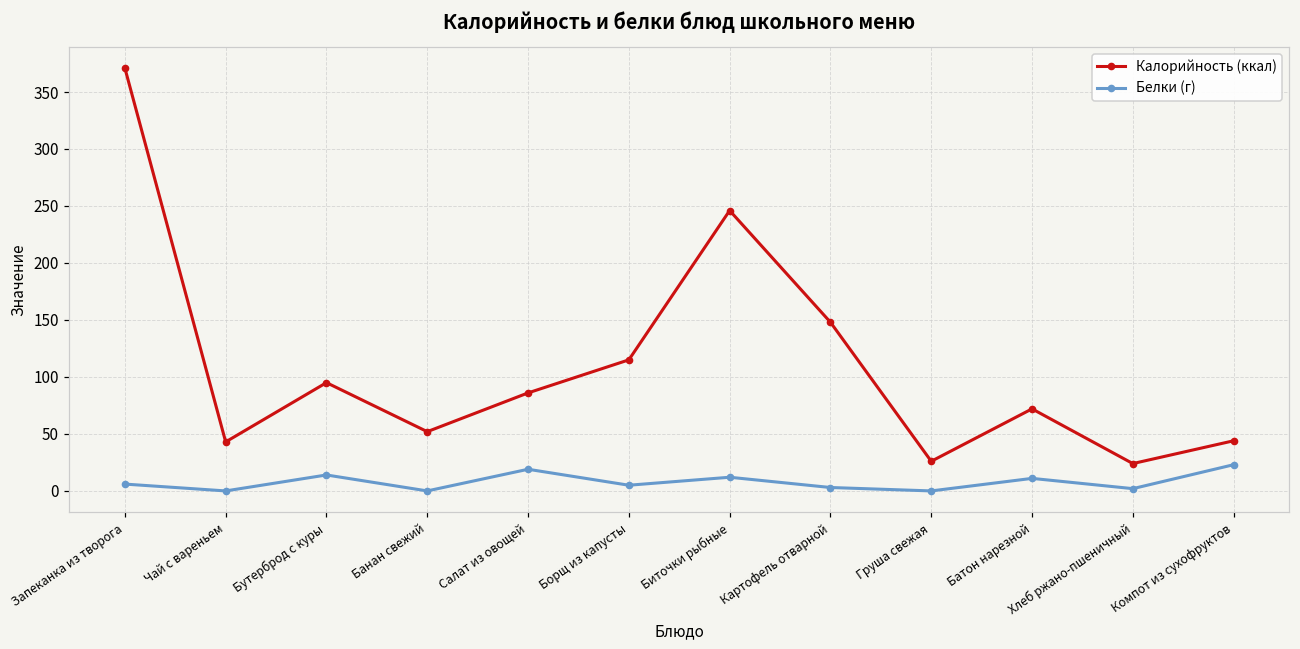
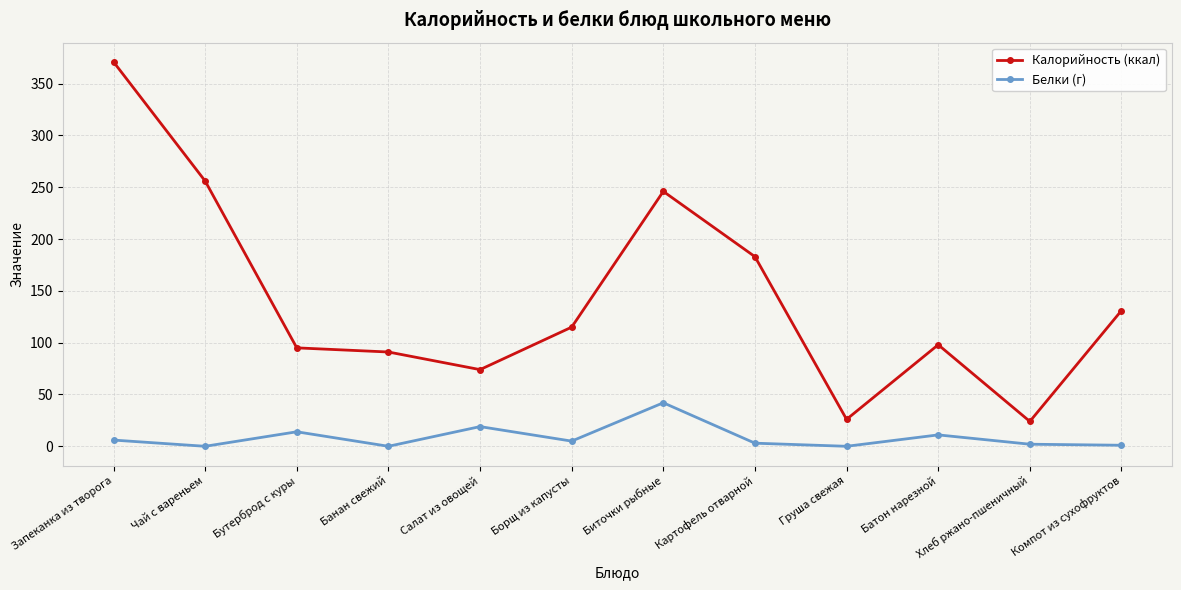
Калорийность (ккал), Чай с вареньем: 43 -> 256
Калорийность (ккал), Банан свежий: 52 -> 91
Калорийность (ккал), Салат из овощей: 86 -> 74
Белки (г), Биточки рыбные: 12 -> 42
Калорийность (ккал), Картофель отварной: 148 -> 183
Калорийность (ккал), Батон нарезной: 72 -> 98
Калорийность (ккал), Компот из сухофруктов: 44 -> 131
Белки (г), Компот из сухофруктов: 23 -> 1
